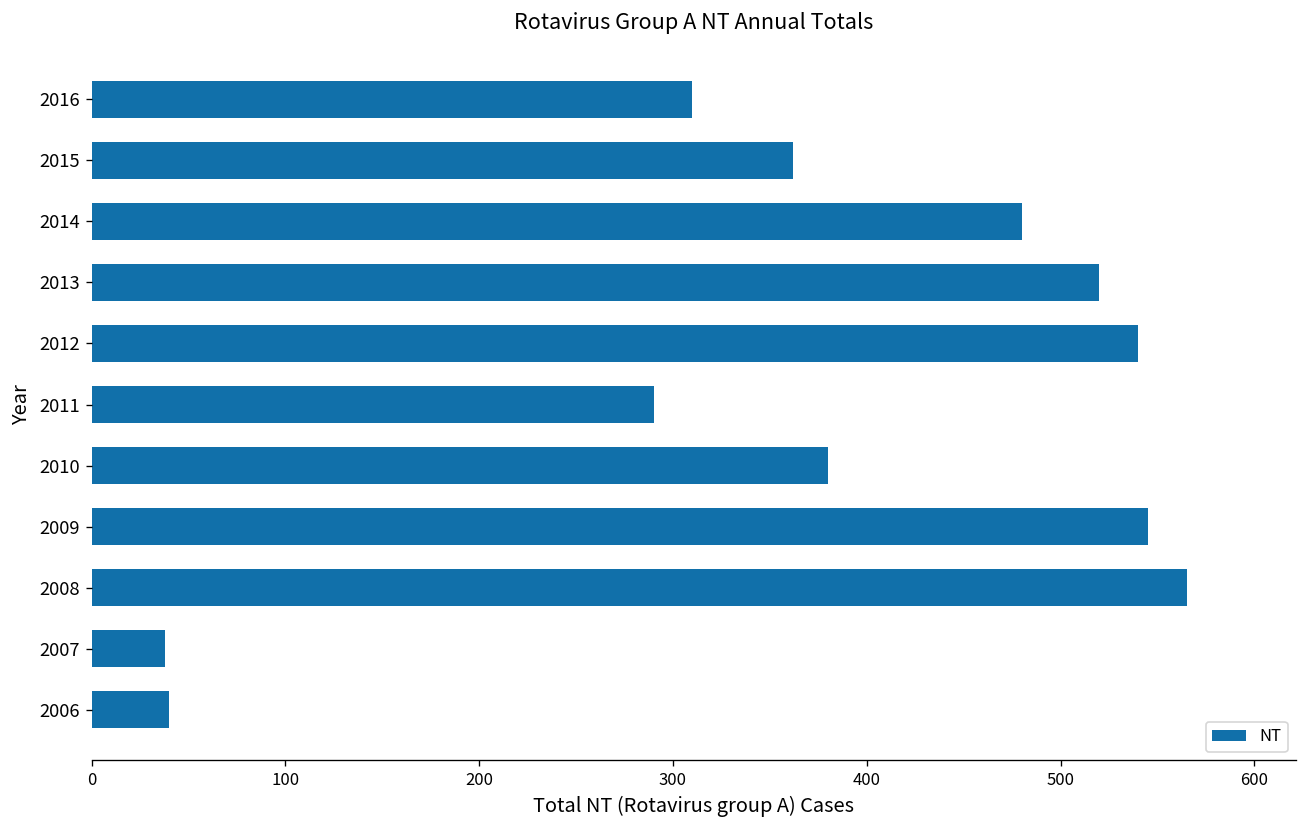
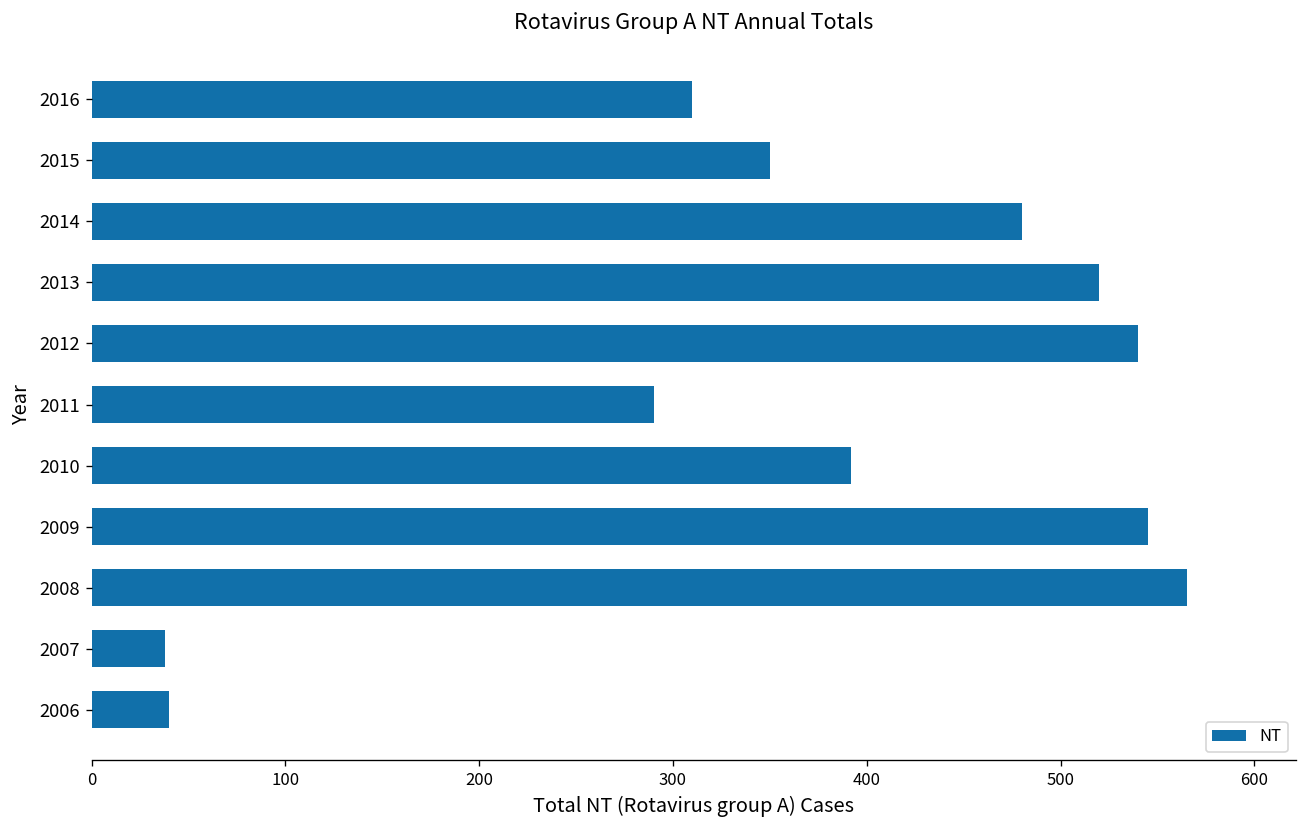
2015: 362 -> 350
2010: 380 -> 392
